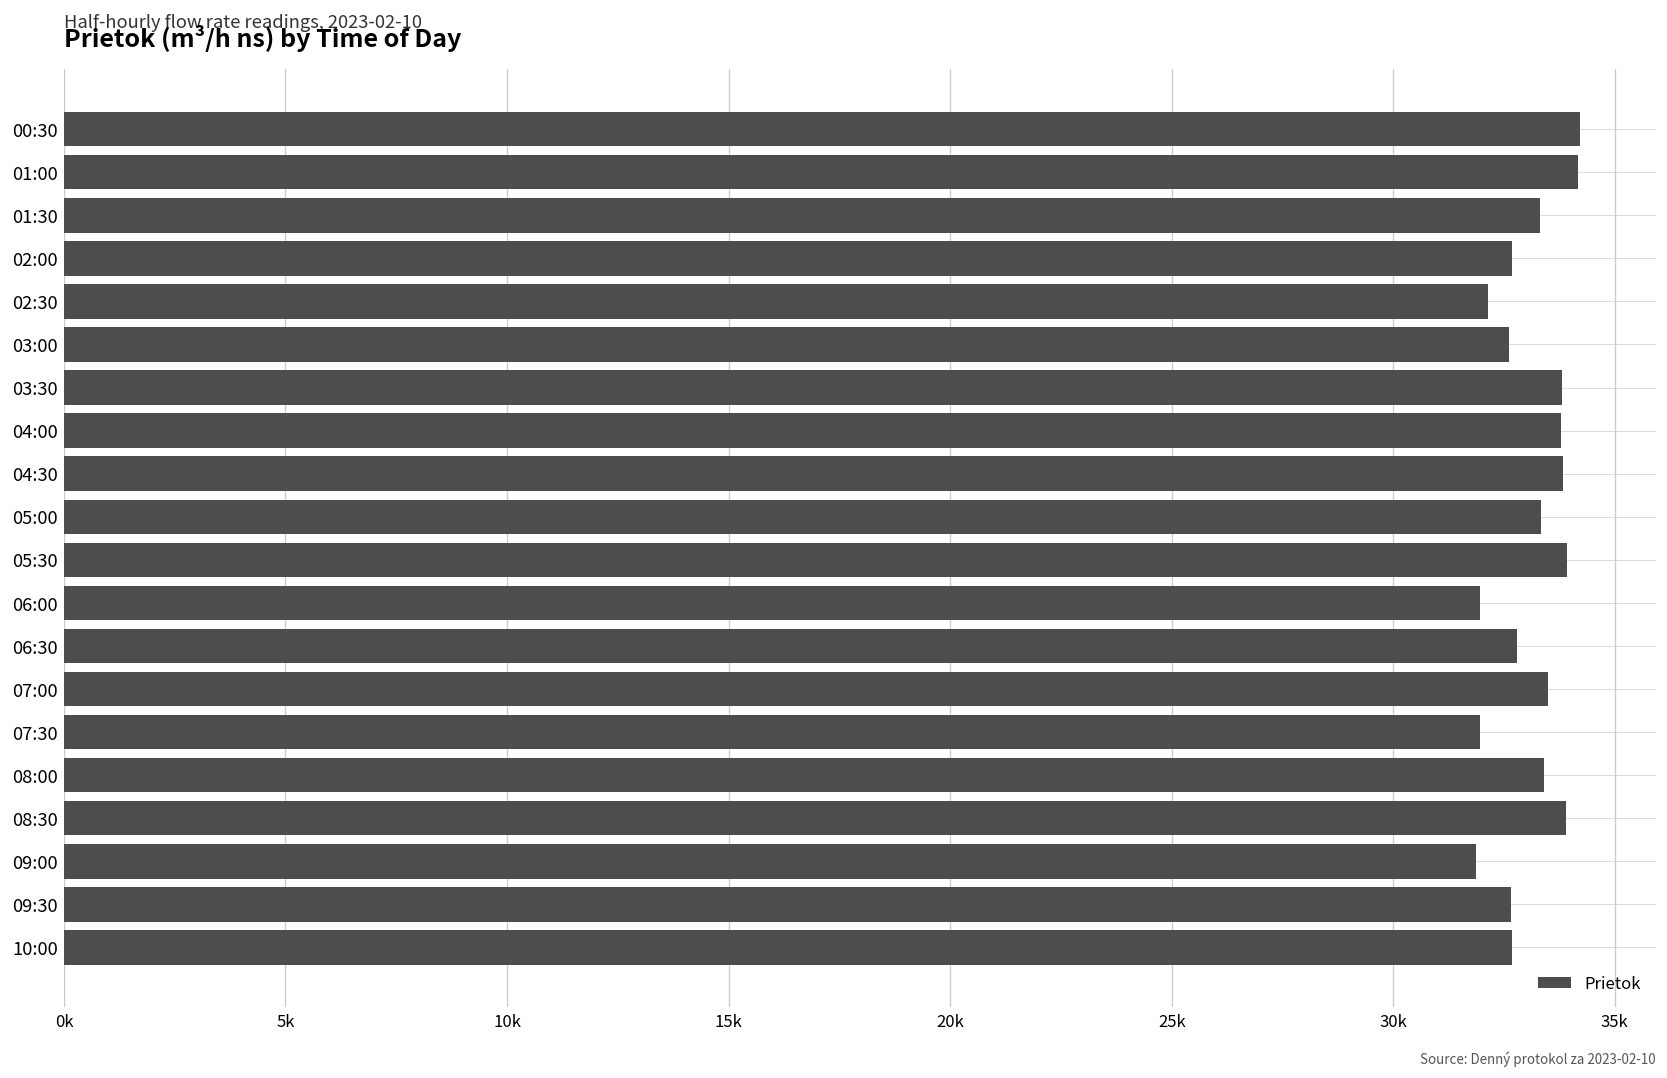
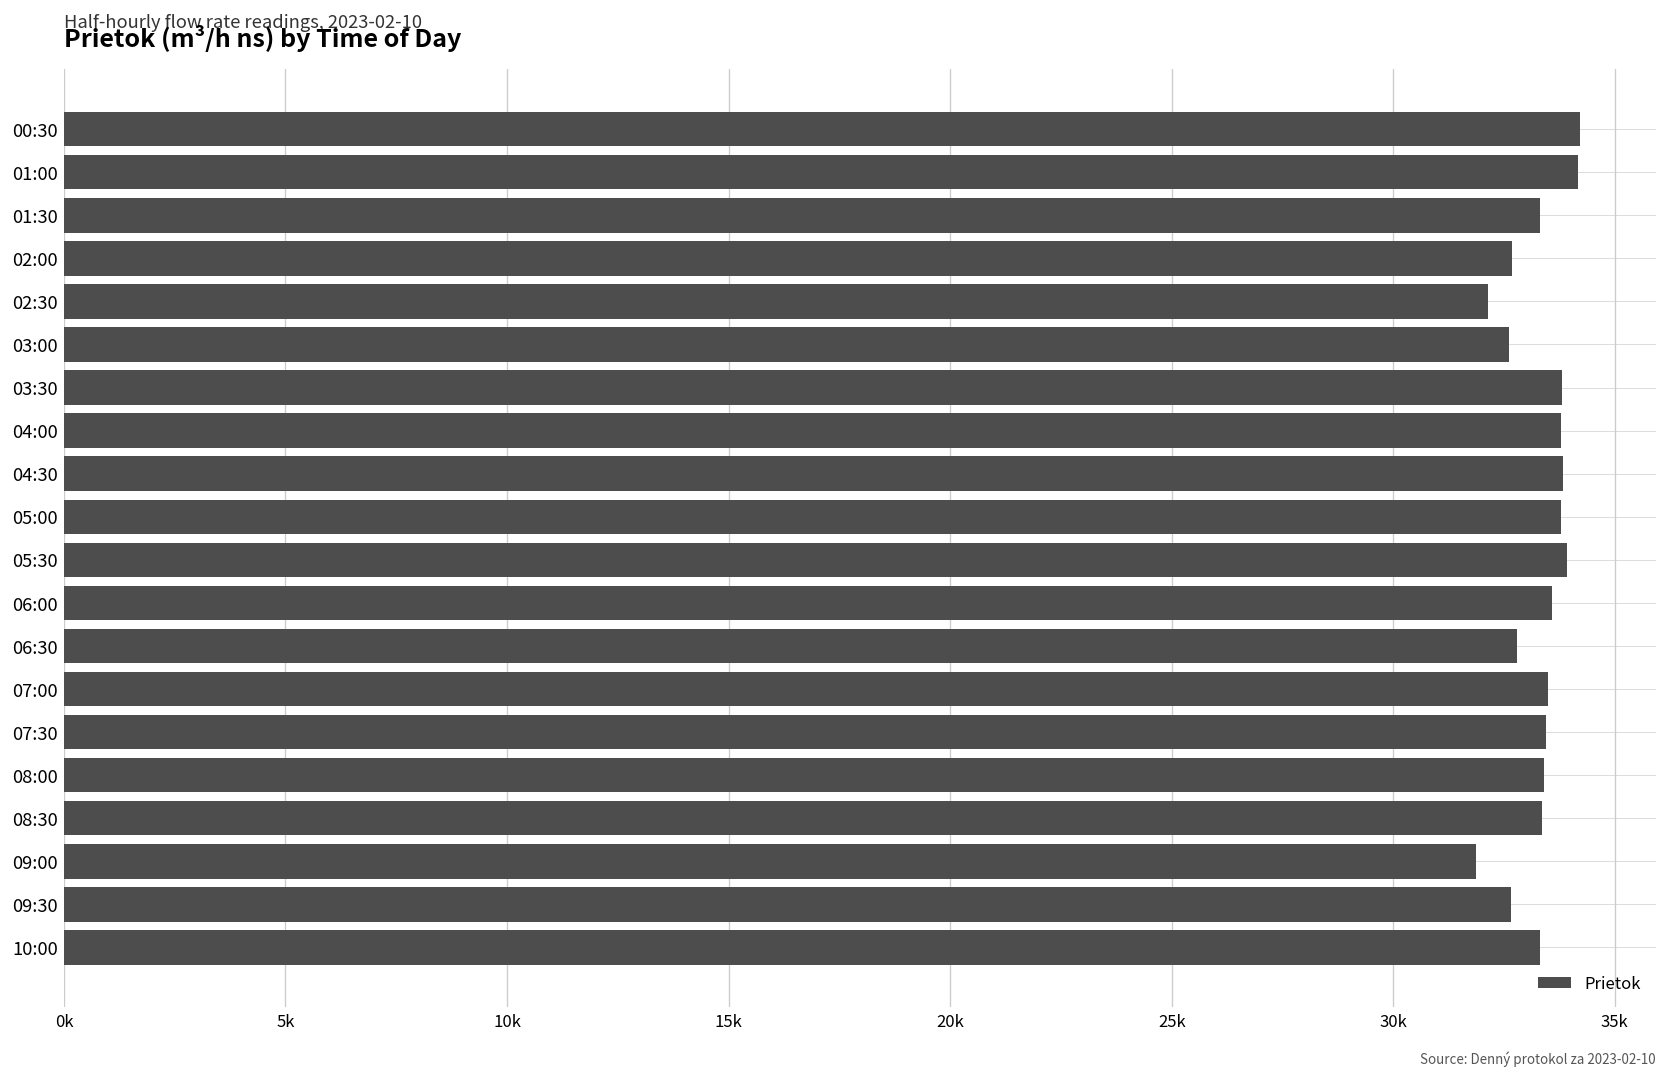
05:00: 33300 -> 33800
06:00: 32000 -> 33600
07:30: 32000 -> 33500
08:30: 33900 -> 33400
10:00: 32700 -> 33300
